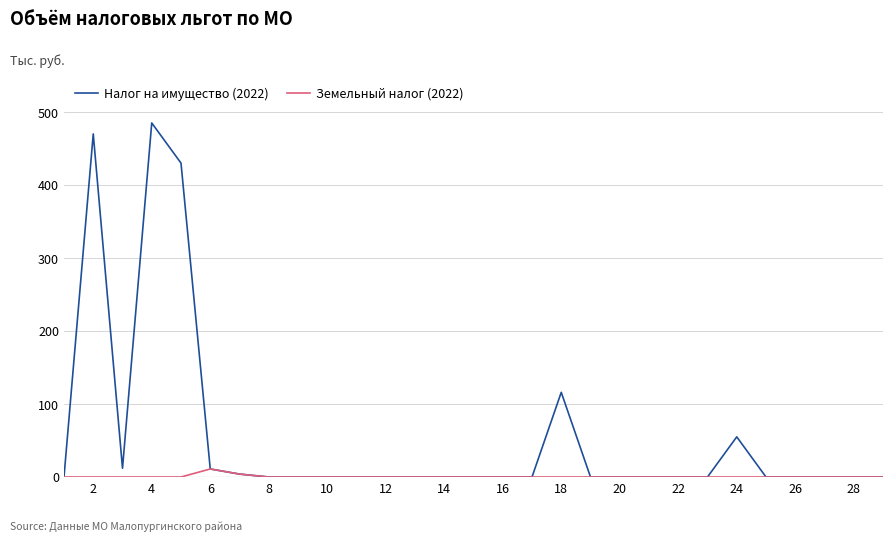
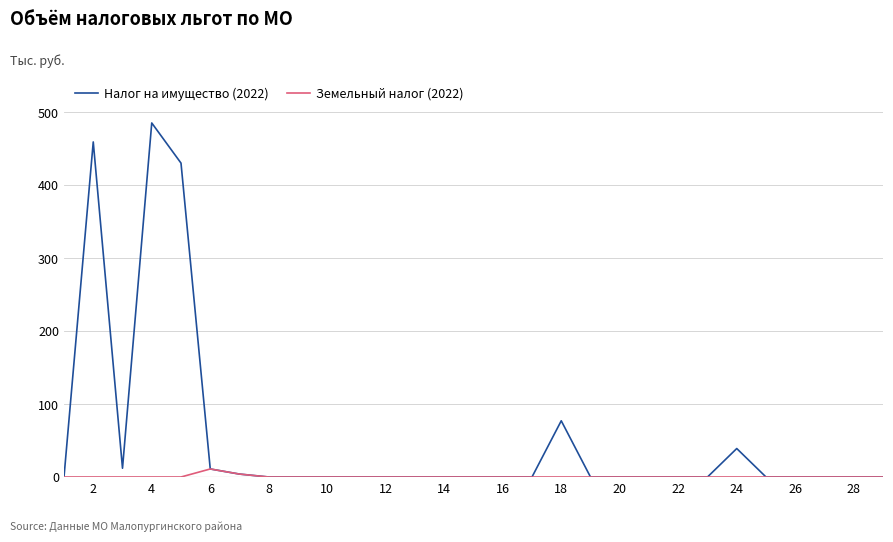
Налог на имущество (2022), 2: 470 -> 460
Налог на имущество (2022), 18: 120 -> 80
Налог на имущество (2022), 24: 60 -> 40
